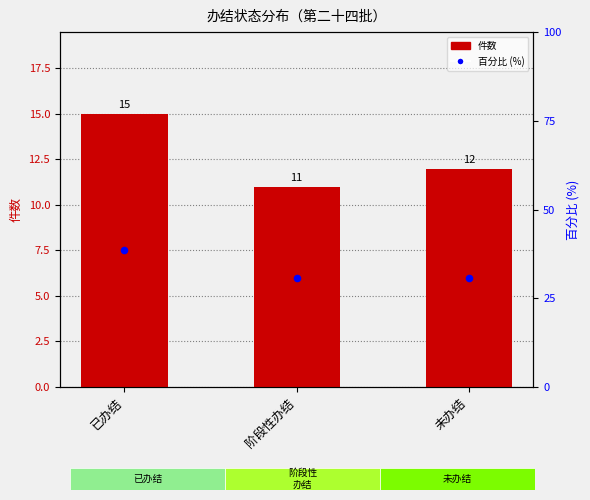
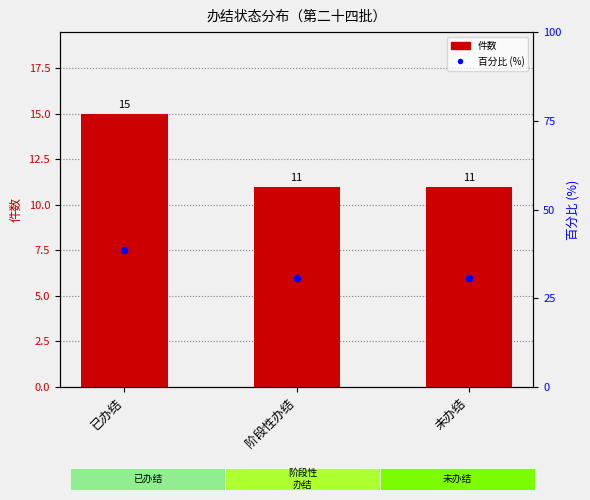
件数, 未办结: 12 -> 11
